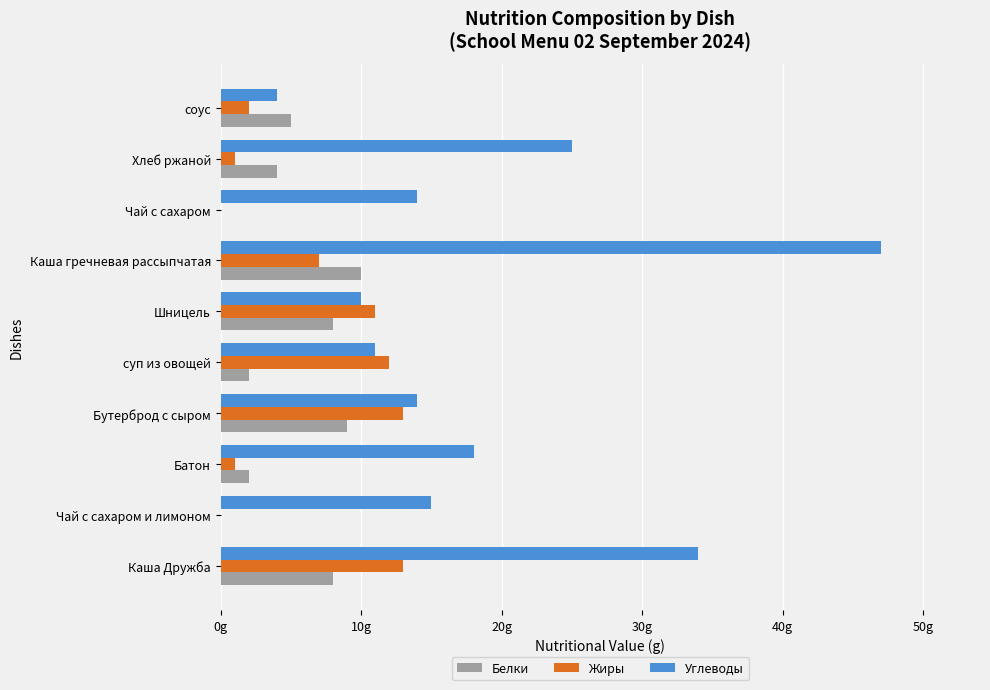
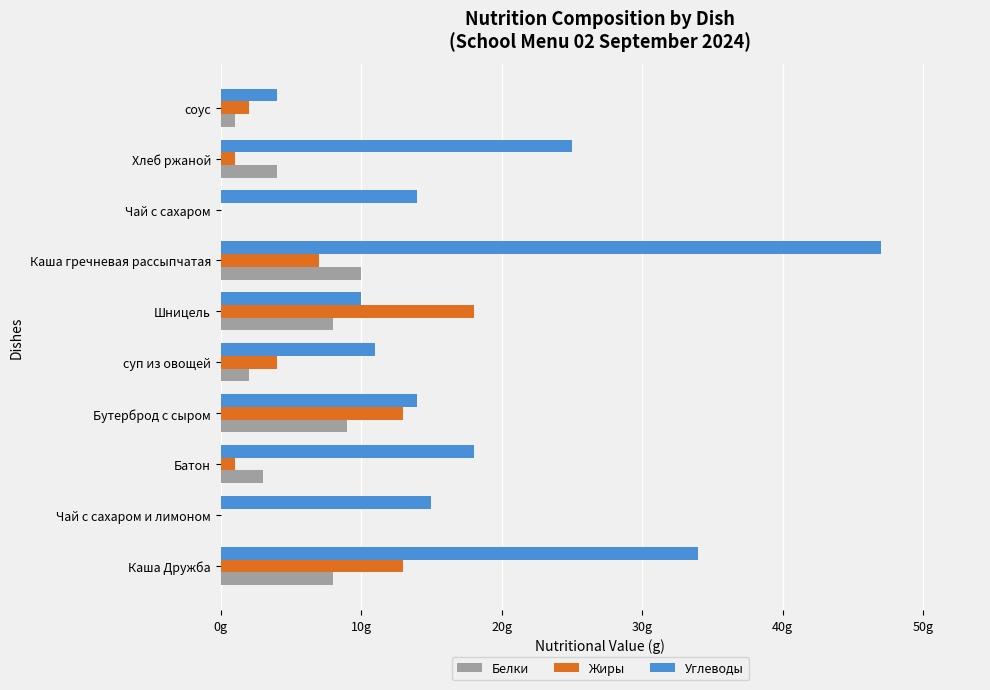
Белки, соус: 5g -> 1g
Жиры, Шницель: 11g -> 18g
Жиры, суп из овощей: 12g -> 4g
Белки, Батон: 2g -> 3g
